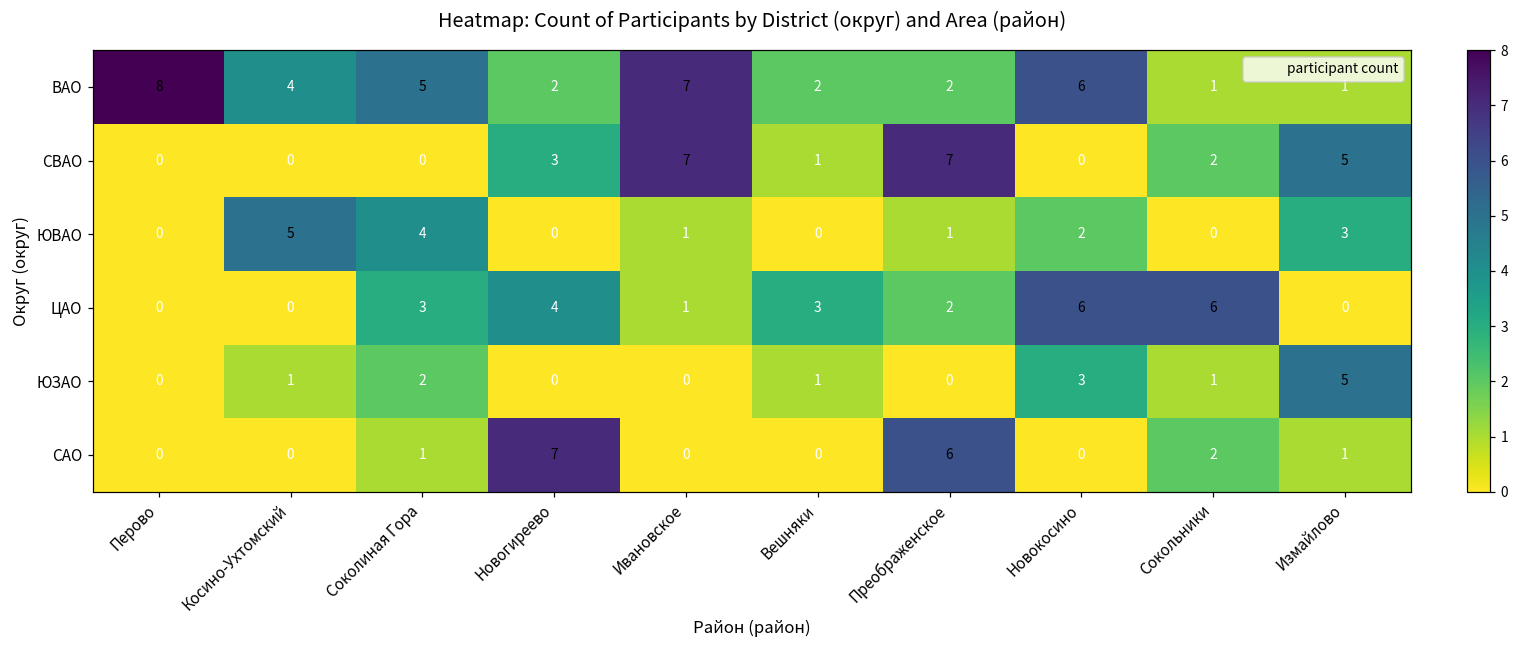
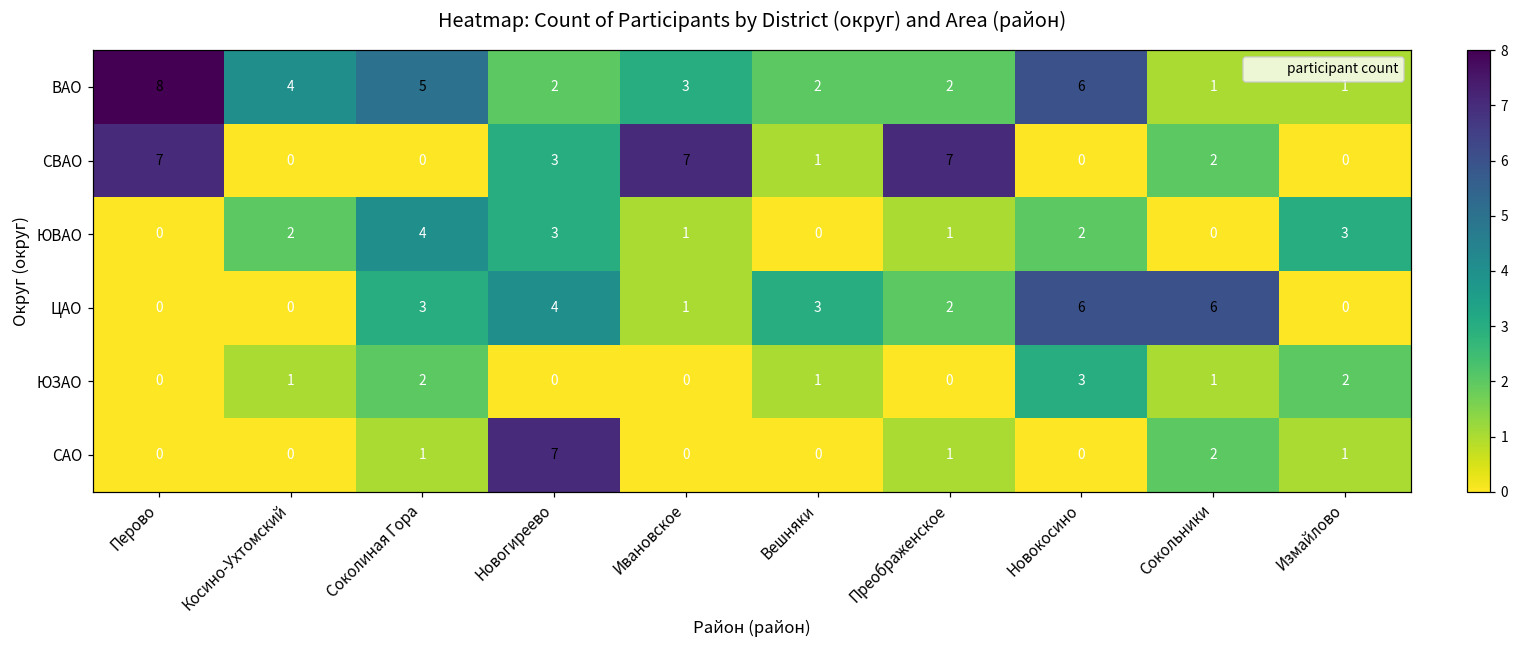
ВАО, Ивановское: 7 -> 3
СВАО, Перово: 0 -> 7
СВАО, Измайлово: 5 -> 0
ЮВАО, Косино-Ухтомский: 5 -> 2
ЮВАО, Новогиреево: 0 -> 3
ЮЗАО, Измайлово: 5 -> 2
САО, Преображенское: 6 -> 1
